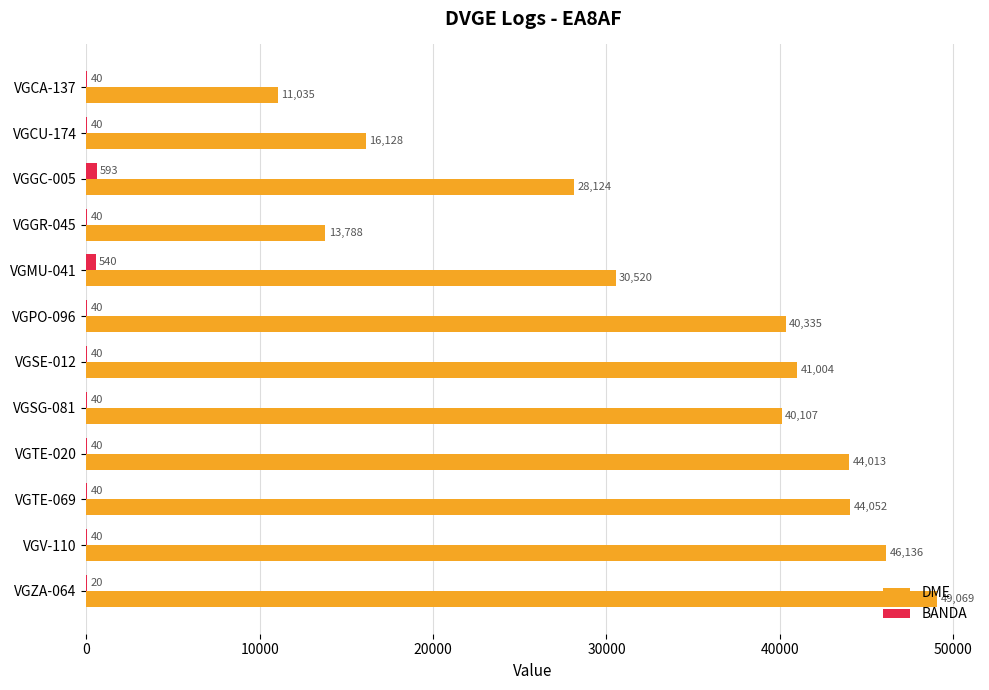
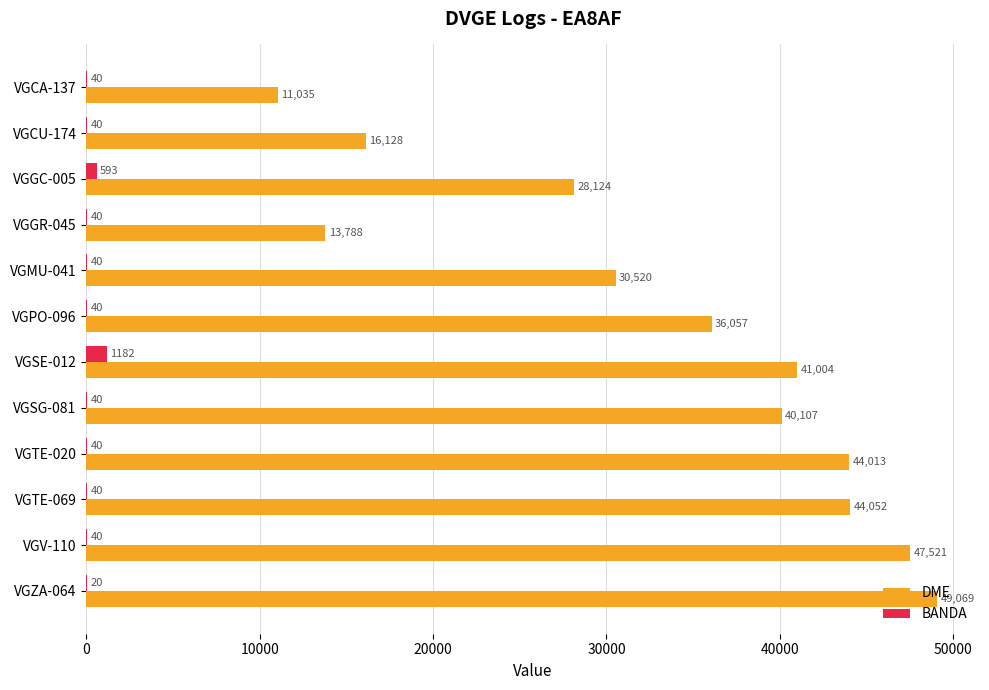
BANDA, VGMU-041: 540 -> 40
DME, VGPO-096: 40,335 -> 36,057
BANDA, VGSE-012: 40 -> 1182
DME, VGV-110: 46,136 -> 47,521
